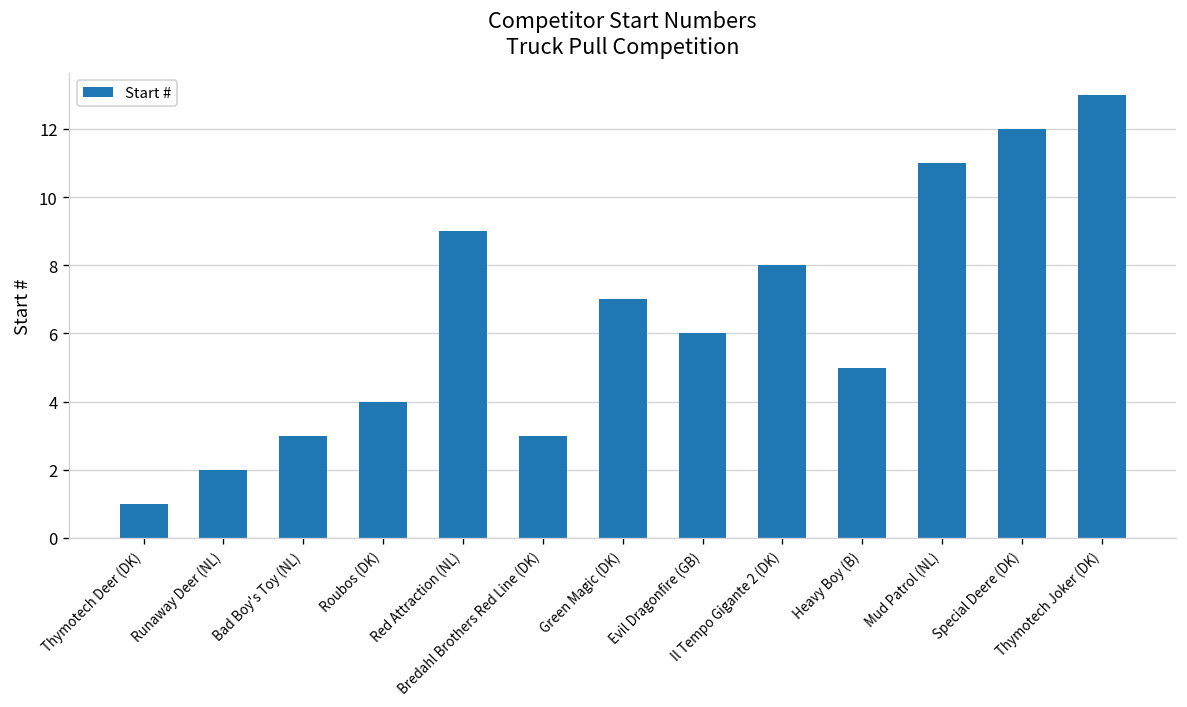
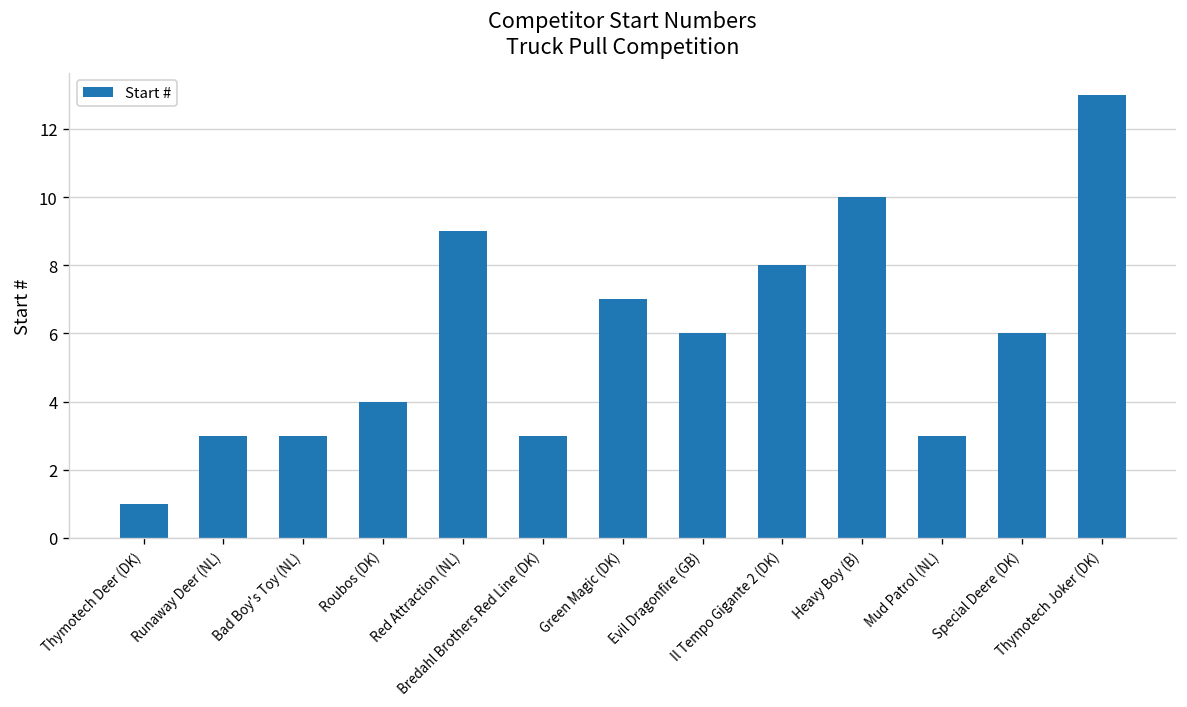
Runaway Deer (NL): 2 -> 3
Heavy Boy (B): 5 -> 10
Mud Patrol (NL): 11 -> 3
Special Deere (DK): 12 -> 6
